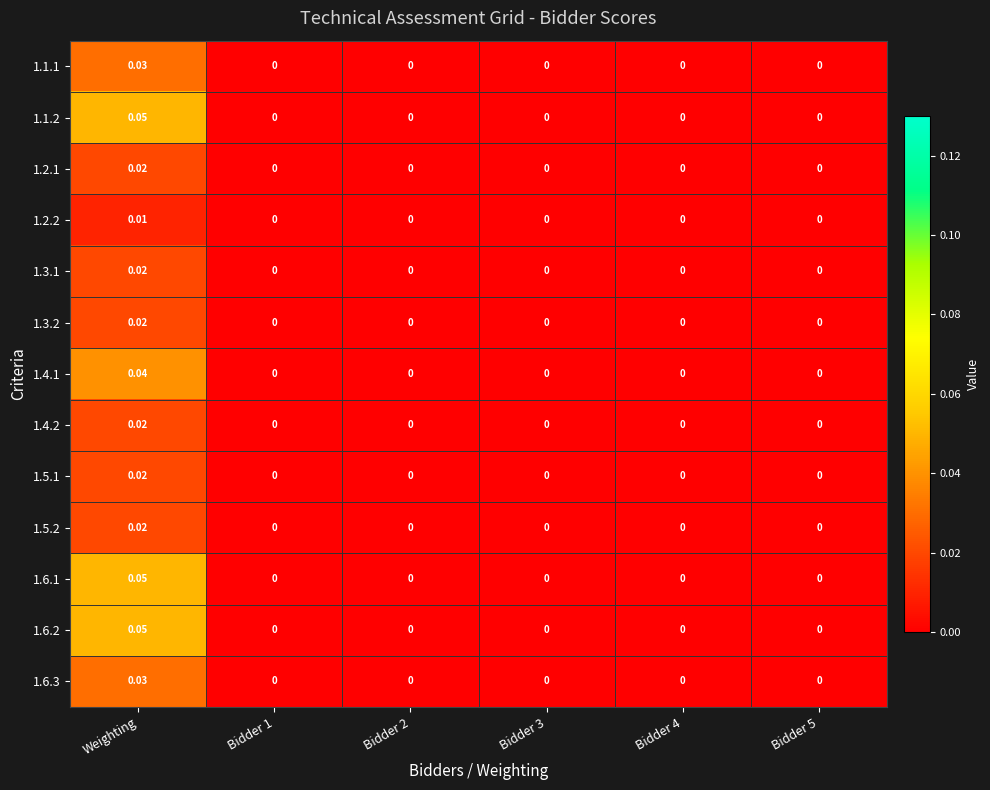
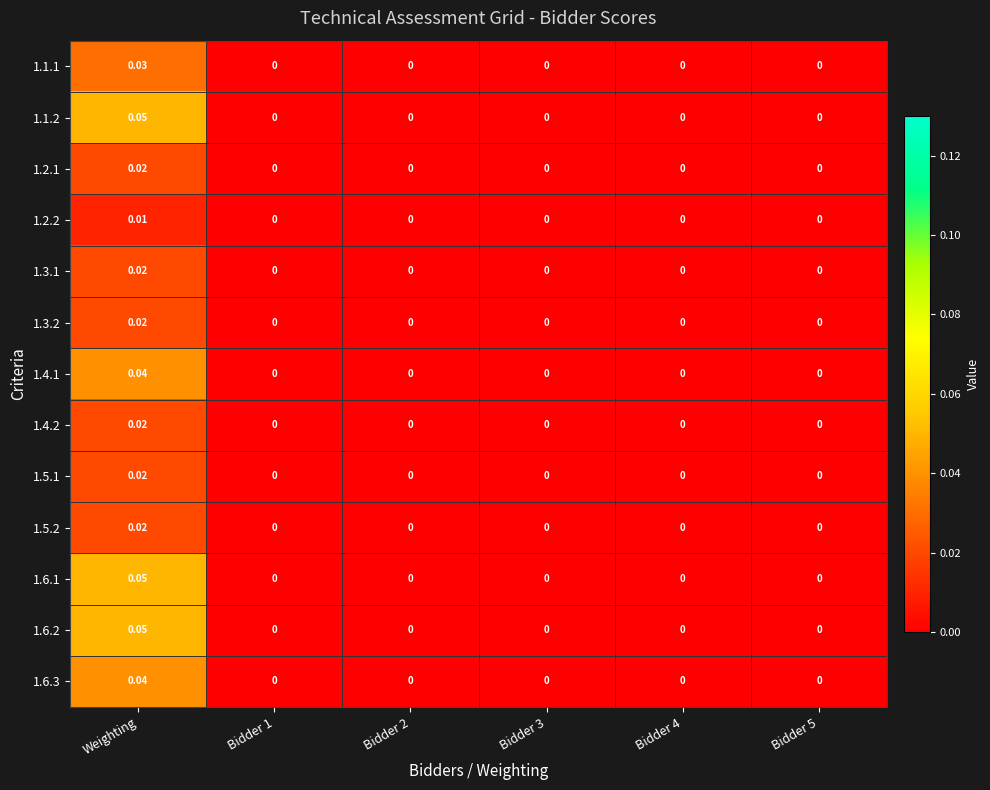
1.6.3, Weighting: 0.03 -> 0.04
